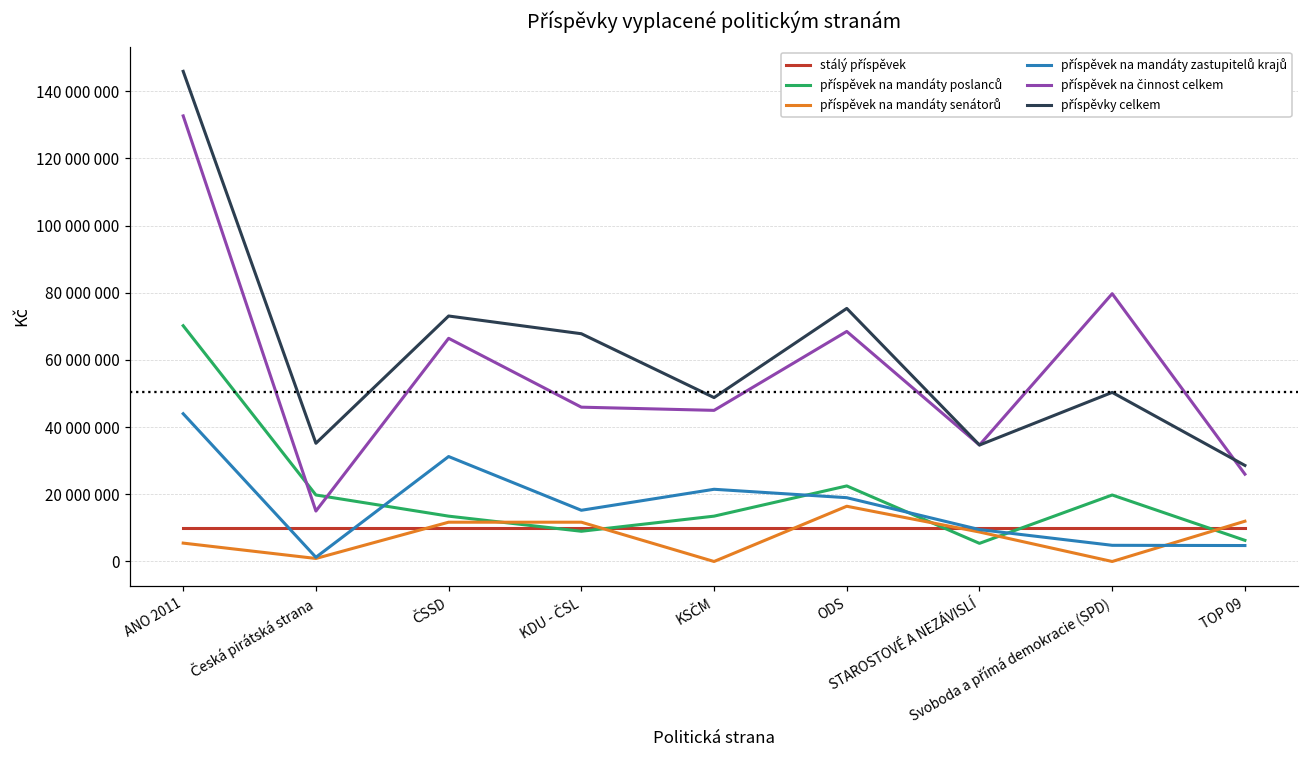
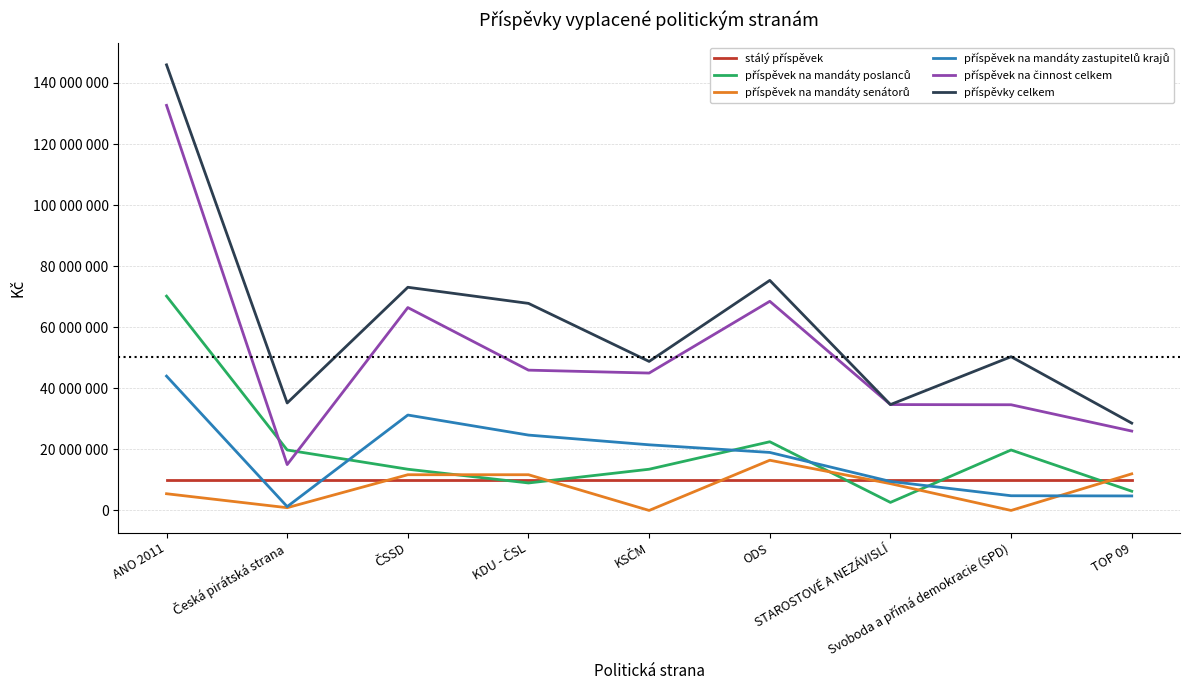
příspěvek na mandáty zastupitelů krajů, KDU - ČSL: 15000000 -> 25000000
příspěvek na mandáty poslanců, STAROSTOVÉ A NEZÁVISLÍ: 5000000 -> 3000000
příspěvek na činnost celkem, Svoboda a přímá demokracie (SPD): 80000000 -> 35000000
